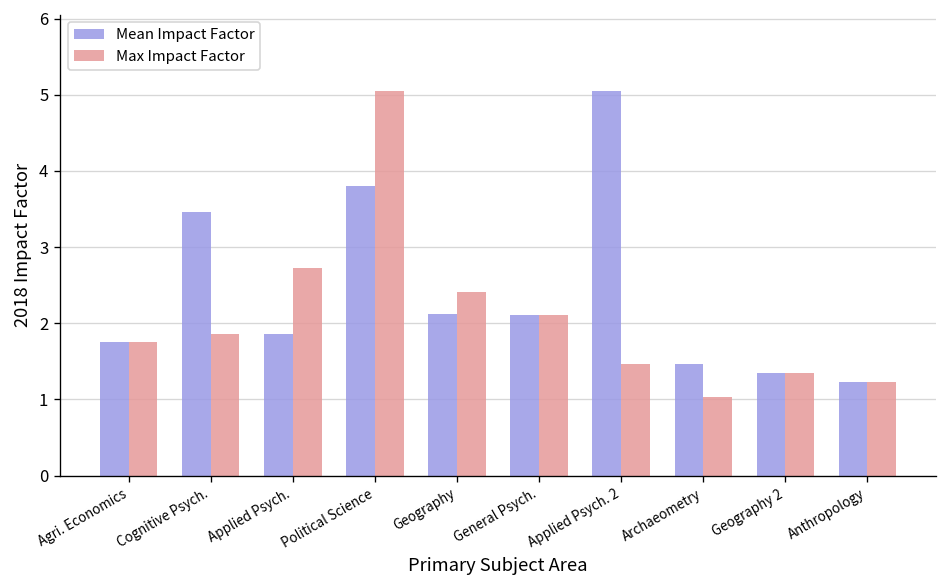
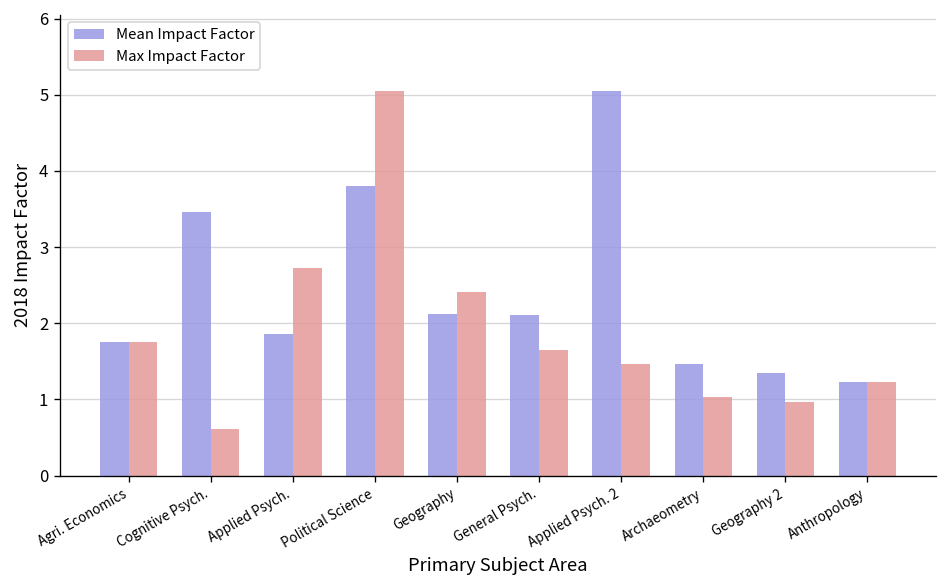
Max Impact Factor, Cognitive Psych.: 1.9 -> 0.6
Max Impact Factor, General Psych.: 2.1 -> 1.6
Max Impact Factor, Geography 2: 1.3 -> 1.0
